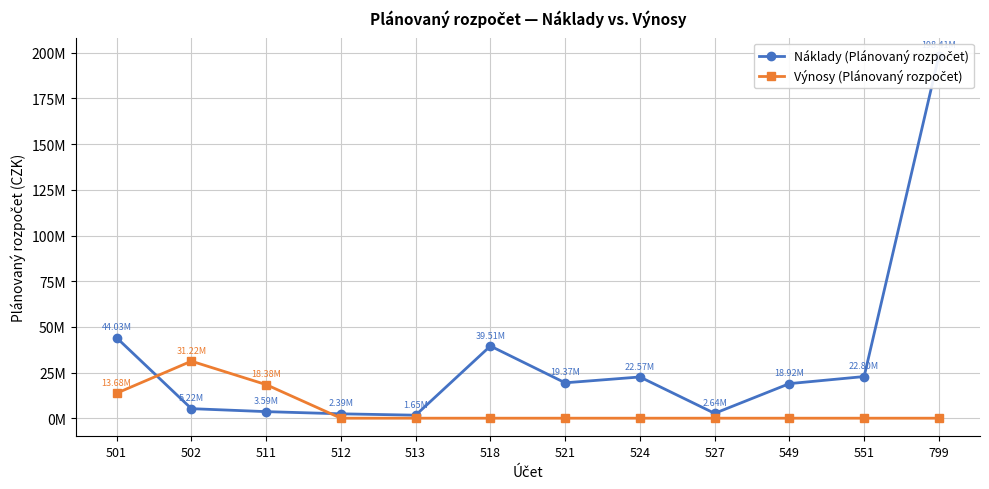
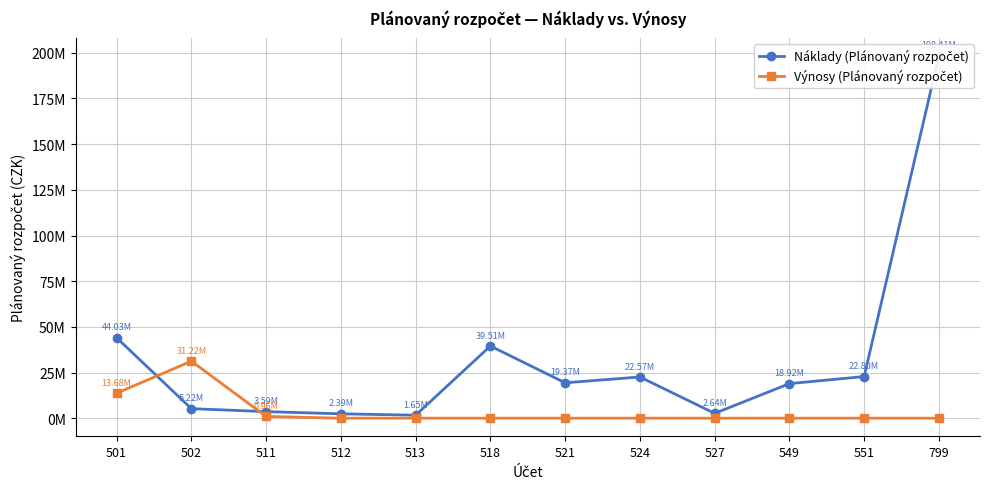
Výnosy (Plánovaný rozpočet), 511: 18.38M -> 0.96M
